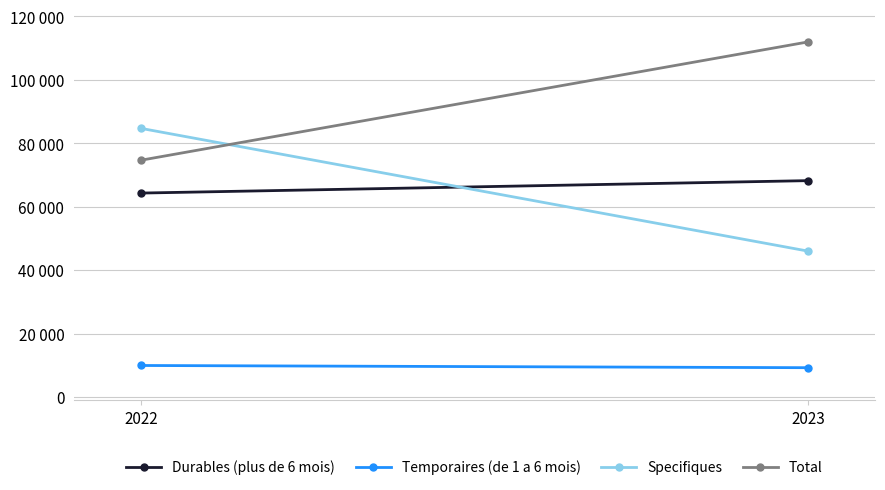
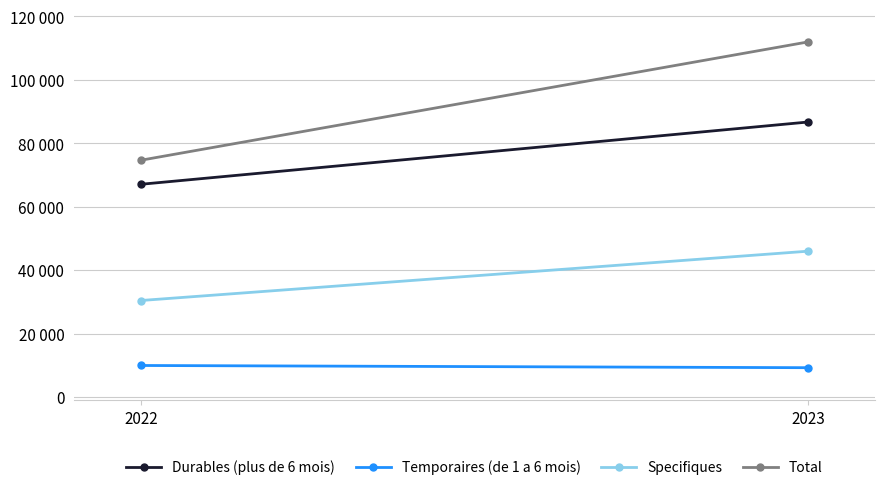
Durables (plus de 6 mois), 2022: 64000 -> 67000
Specifiques, 2022: 85000 -> 30000
Durables (plus de 6 mois), 2023: 68000 -> 87000
